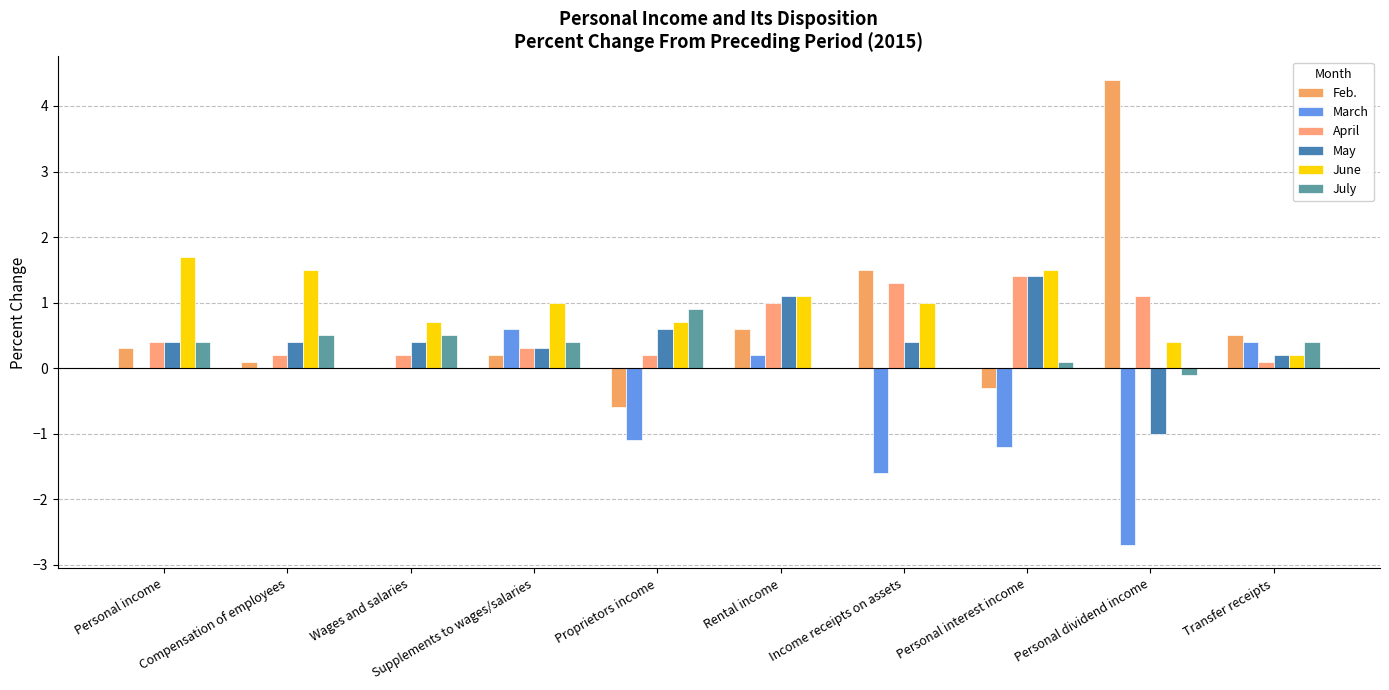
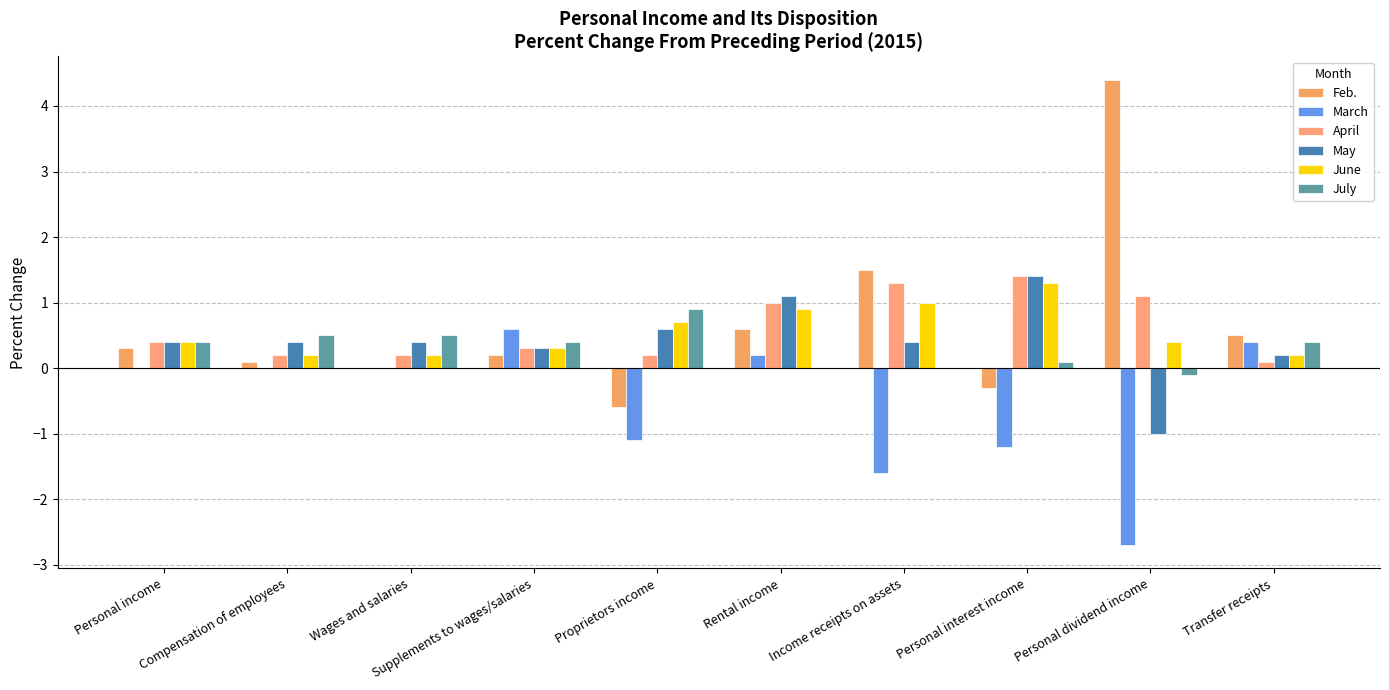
June, Personal income: 1.7 -> 0.4
June, Compensation of employees: 1.5 -> 0.2
June, Wages and salaries: 0.7 -> 0.2
June, Supplements to wages/salaries: 1.0 -> 0.3
June, Rental income: 1.1 -> 0.9
June, Personal interest income: 1.5 -> 1.3
